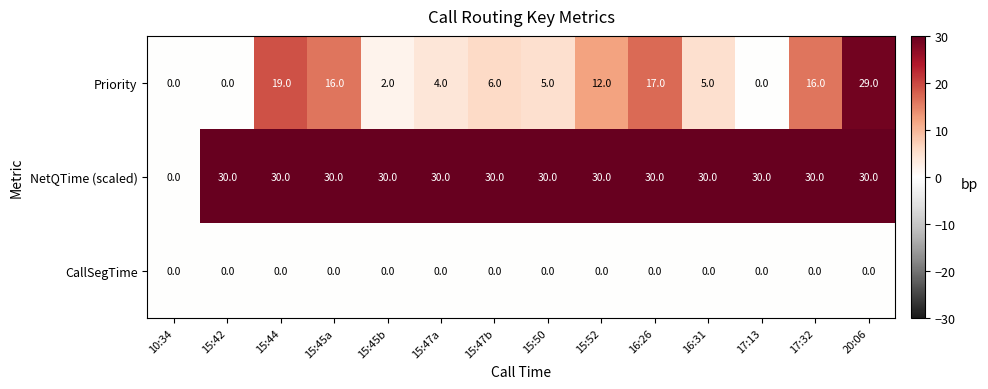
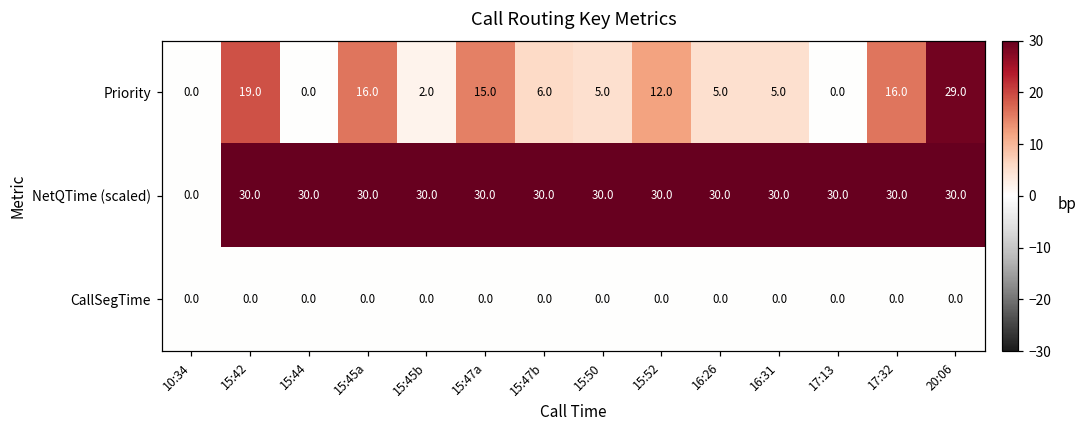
Priority, 15:42: 0.0 -> 19.0
Priority, 15:44: 19.0 -> 0.0
Priority, 15:47a: 4.0 -> 15.0
Priority, 16:26: 17.0 -> 5.0
